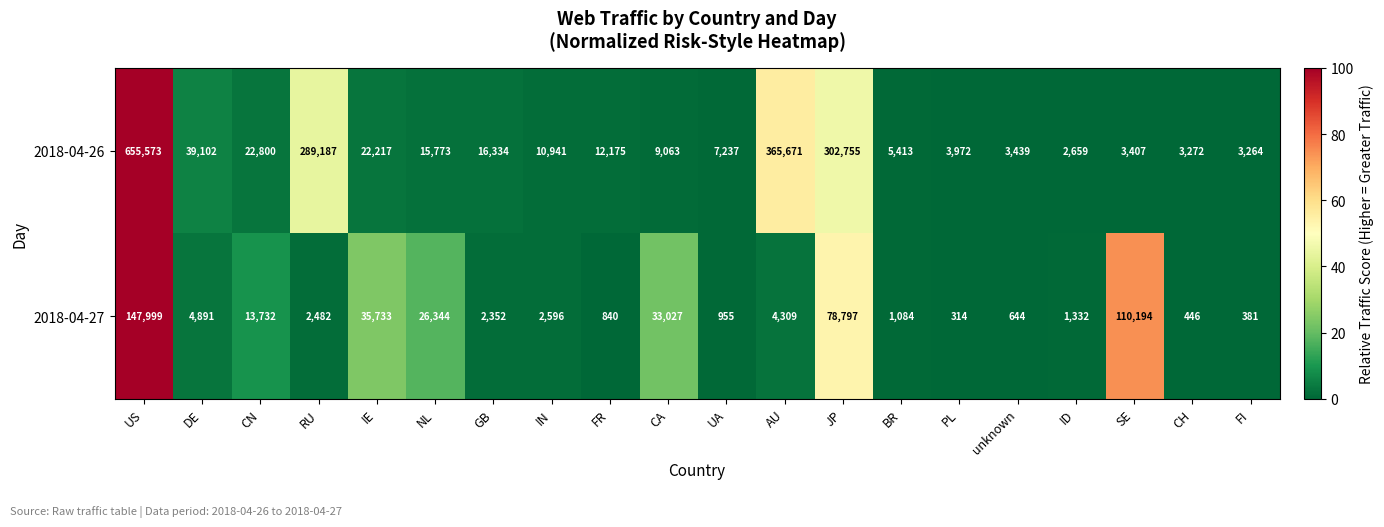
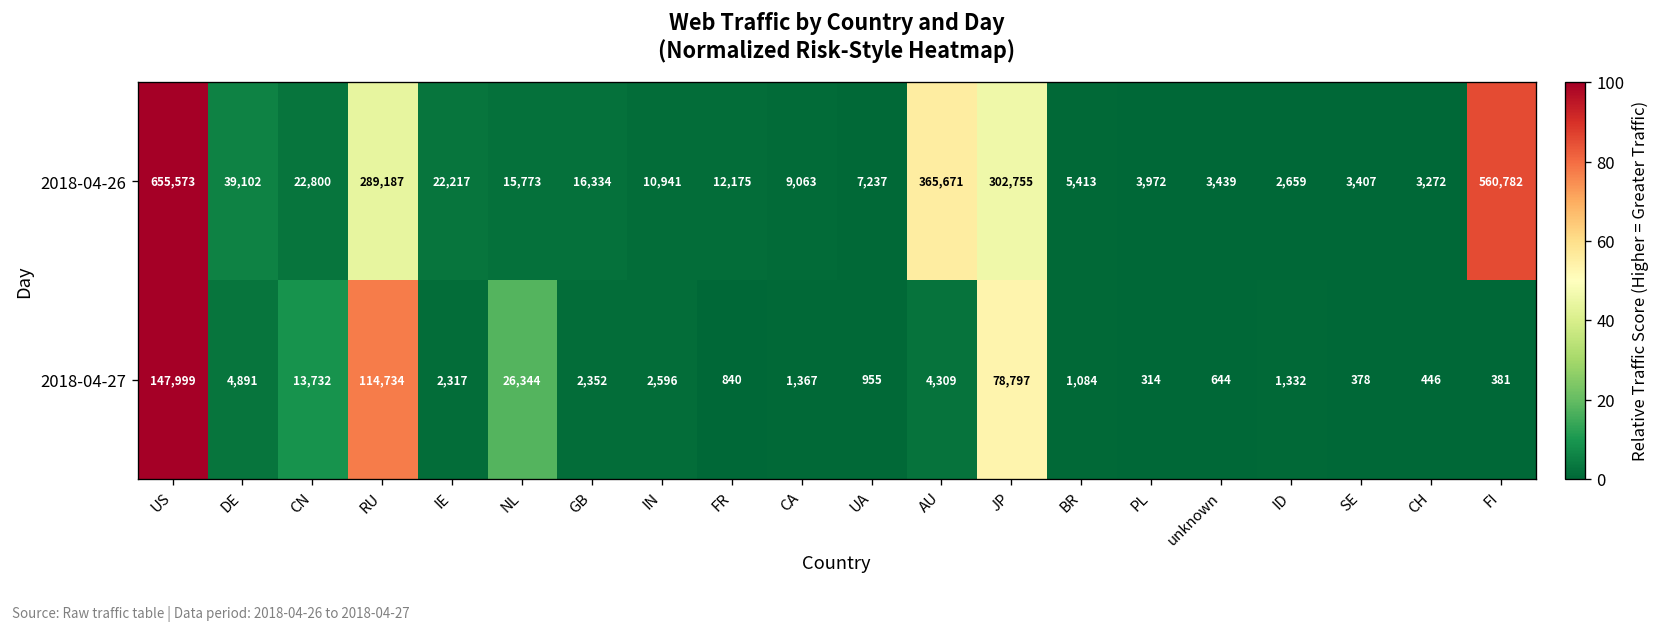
2018-04-26, FI: 3,264 -> 560,782
2018-04-27, RU: 2,482 -> 114,734
2018-04-27, IE: 35,733 -> 2,317
2018-04-27, CA: 33,027 -> 1,367
2018-04-27, SE: 110,194 -> 378
